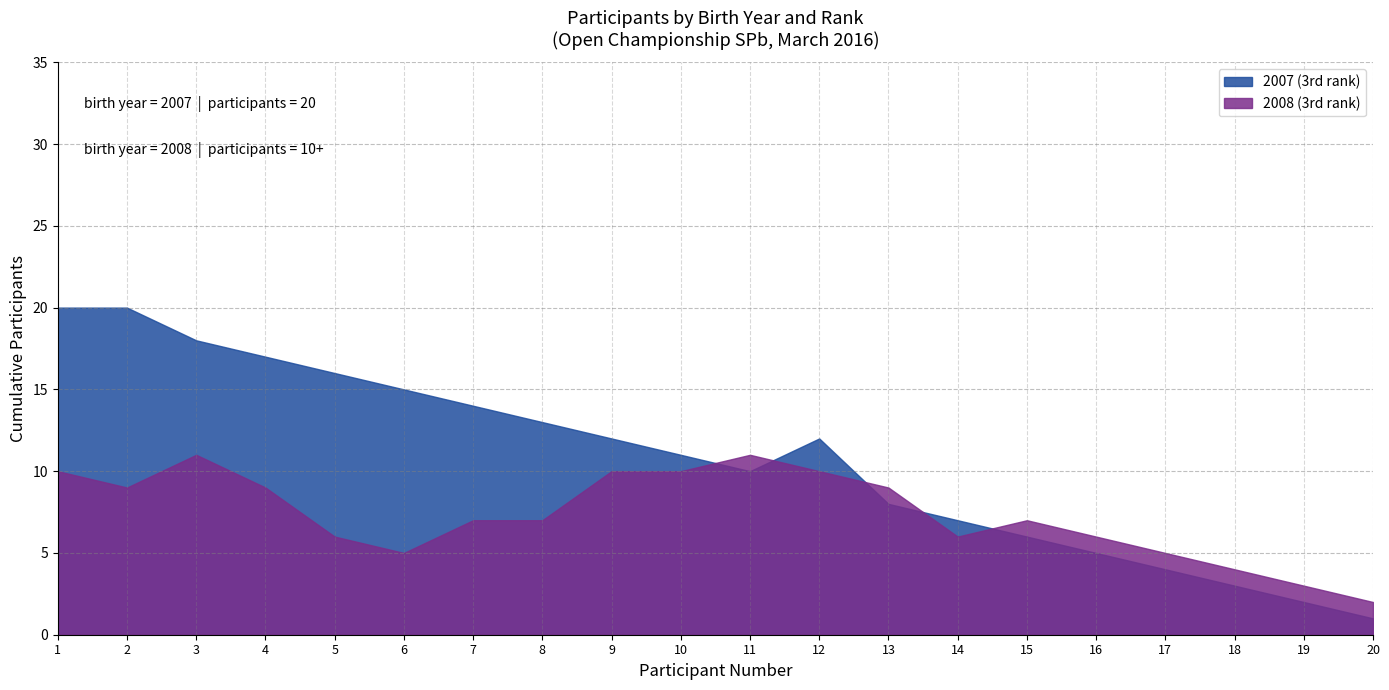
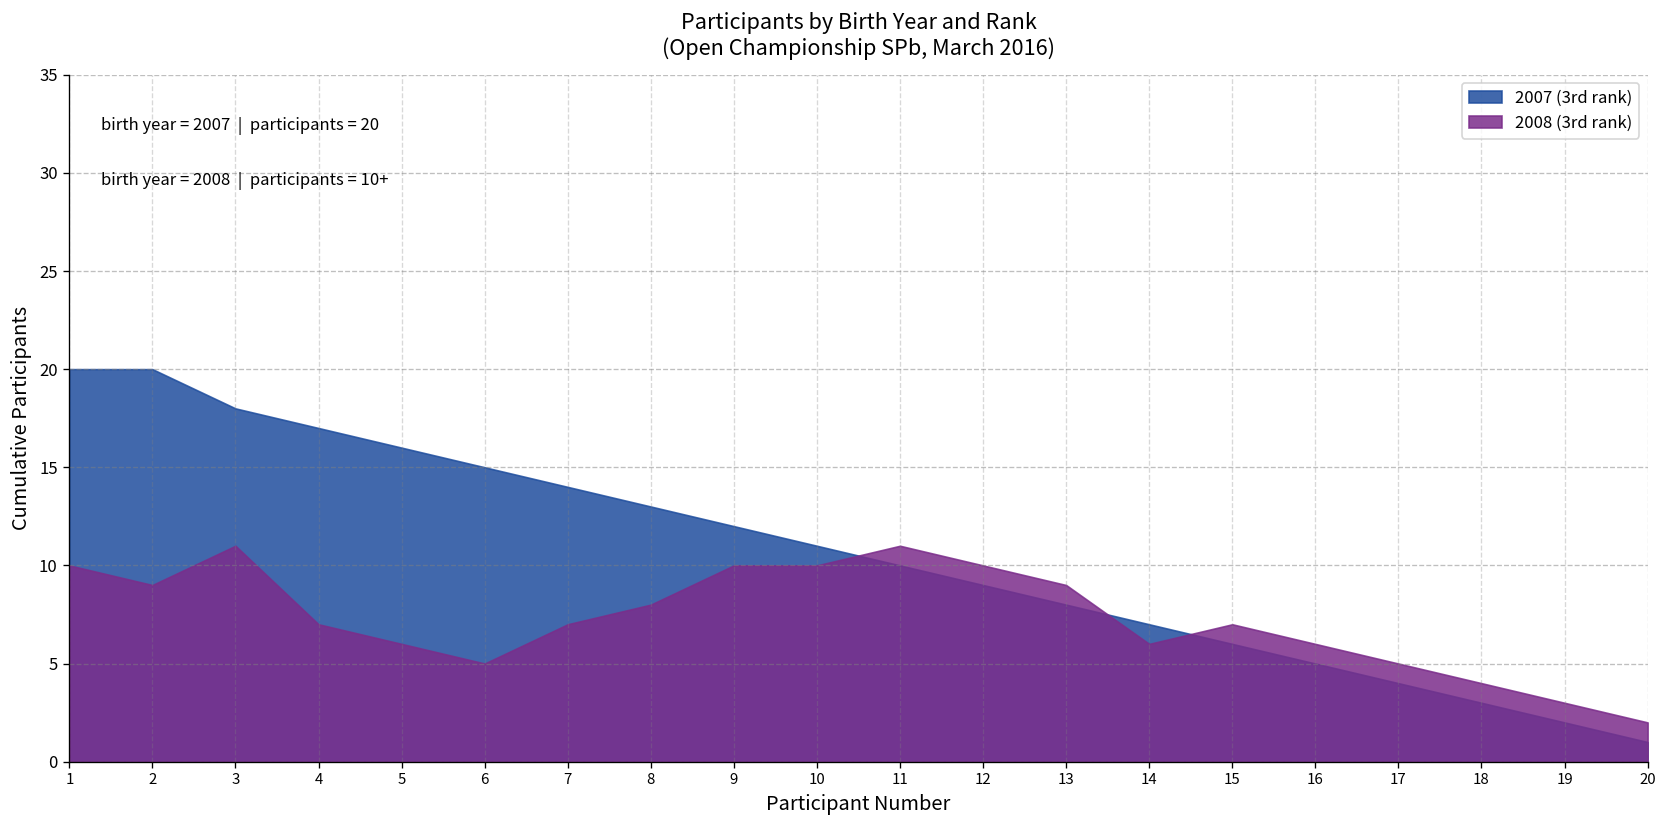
2008 (3rd rank), 4: 9 -> 7
2008 (3rd rank), 8: 7 -> 8
2007 (3rd rank), 12: 12 -> 9
